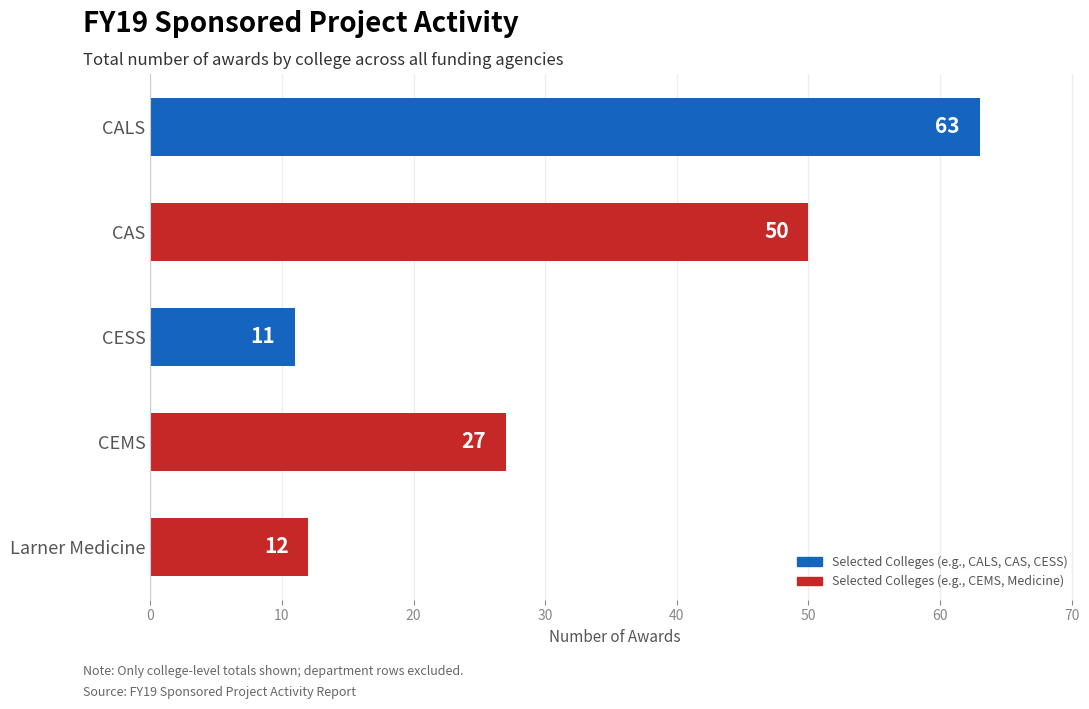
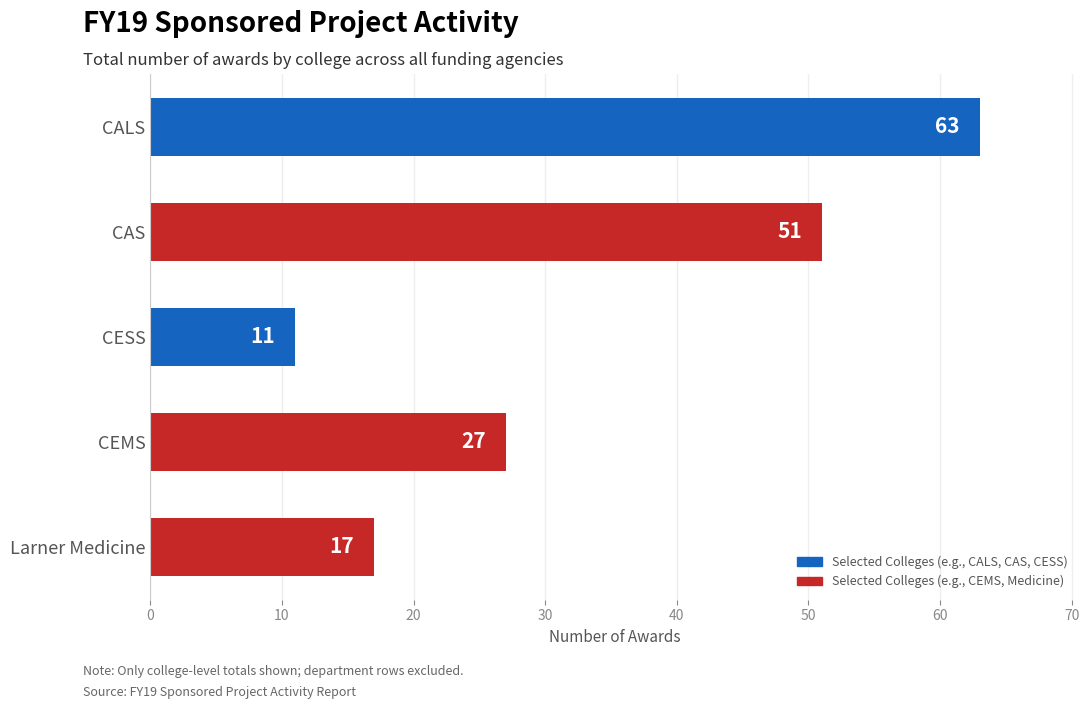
CAS: 50 -> 51
Larner Medicine: 12 -> 17
